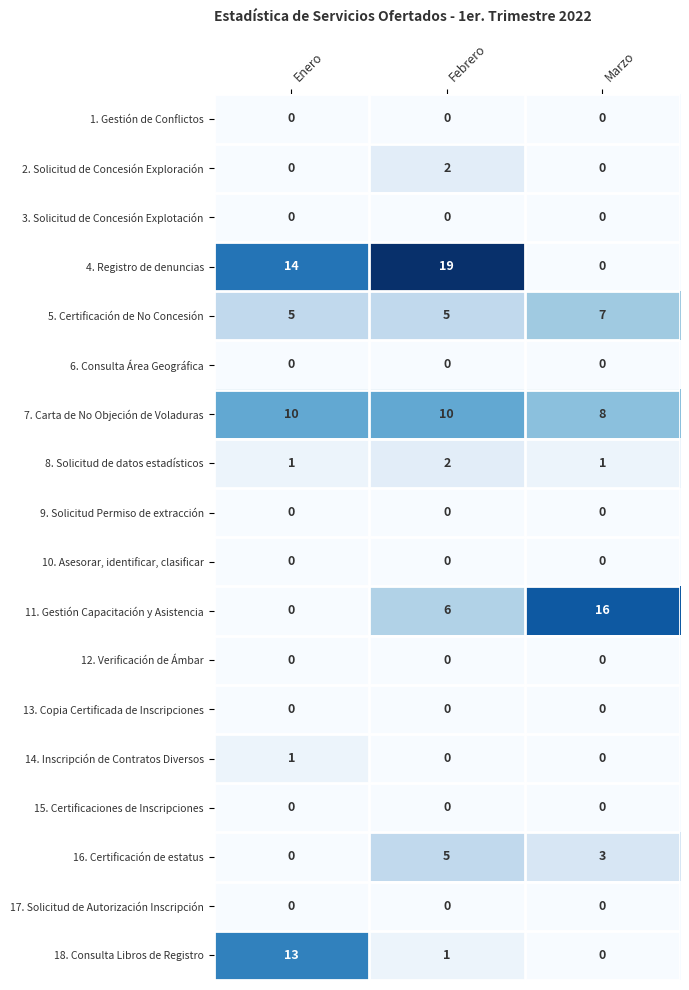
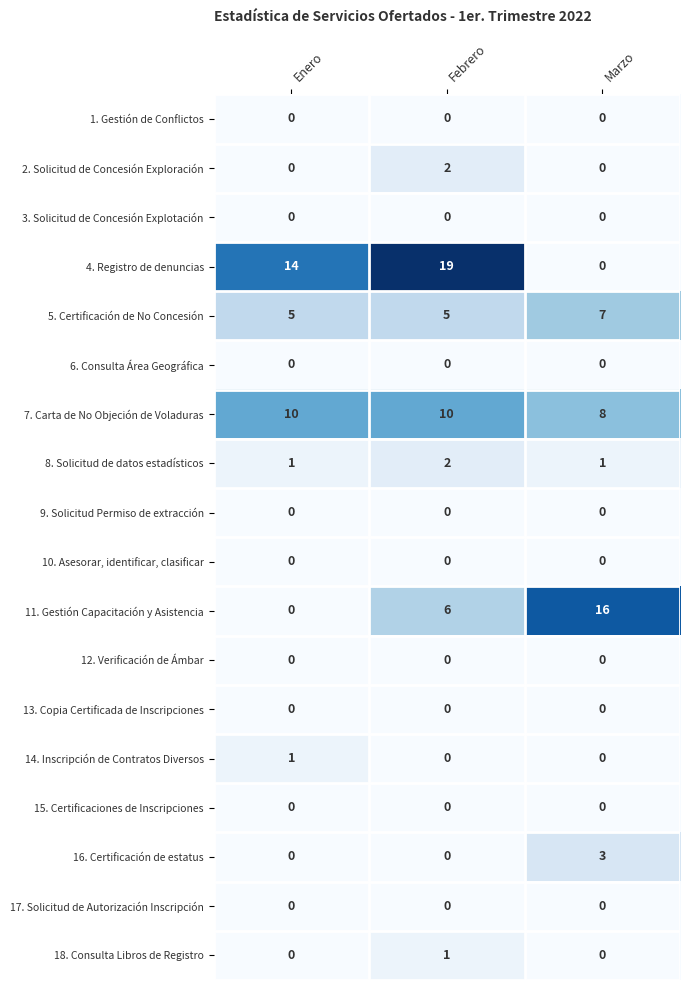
16. Certificación de estatus, Febrero: 5 -> 0
18. Consulta Libros de Registro, Enero: 13 -> 0
